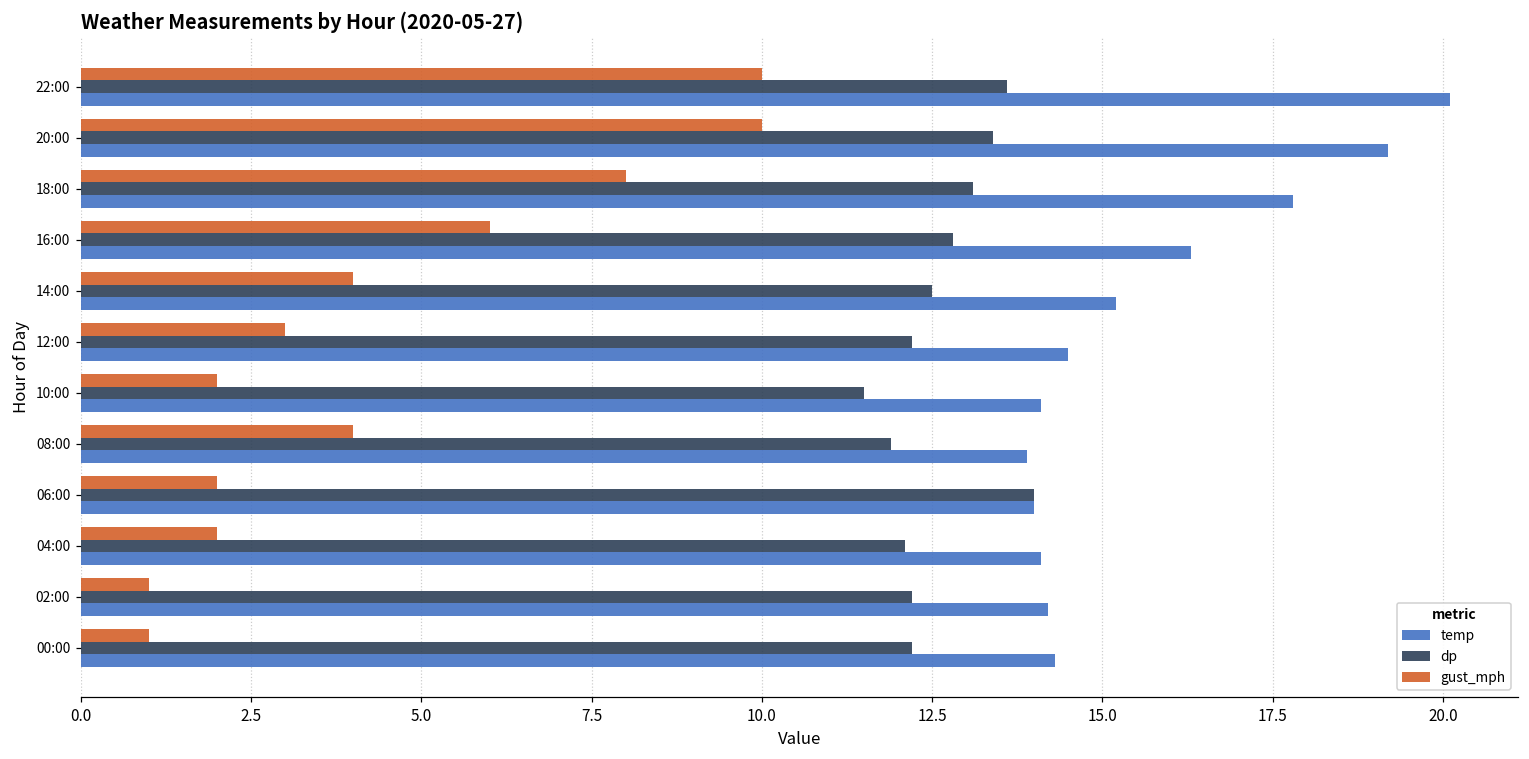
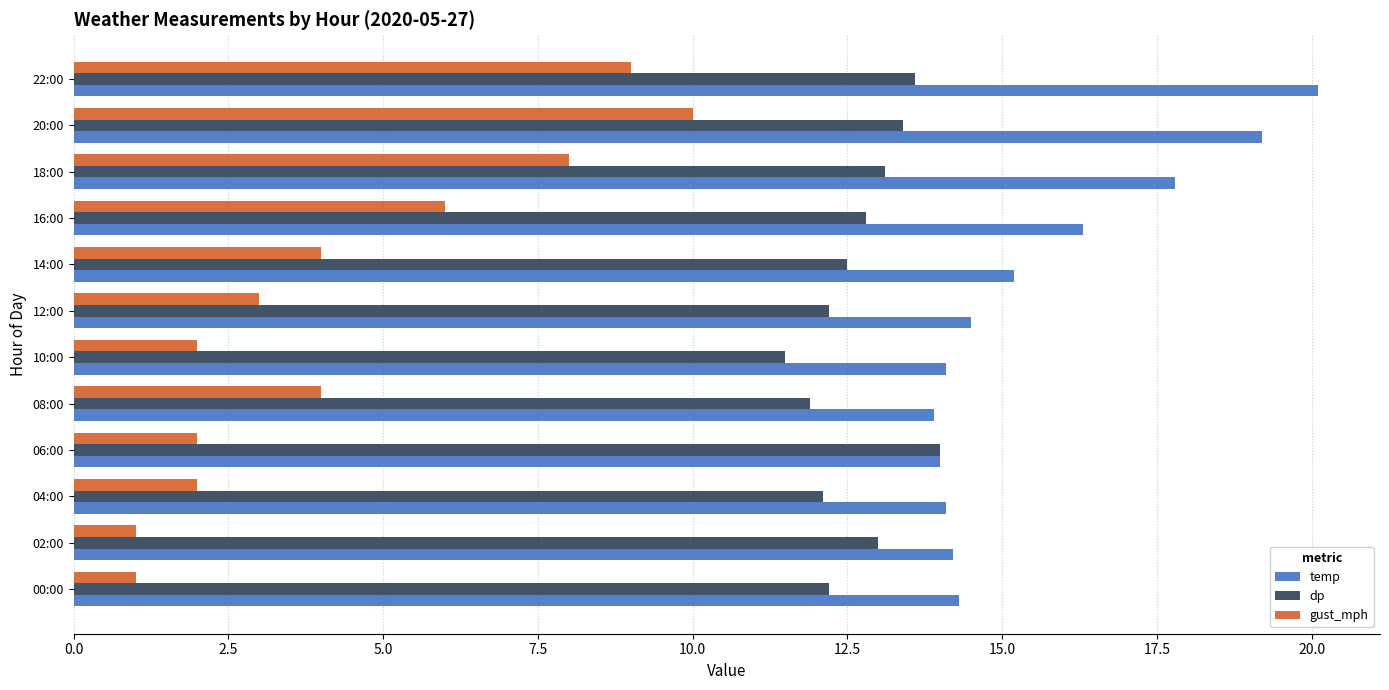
gust_mph, 22:00: 10 -> 9
dp, 02:00: 12.2 -> 13.0
